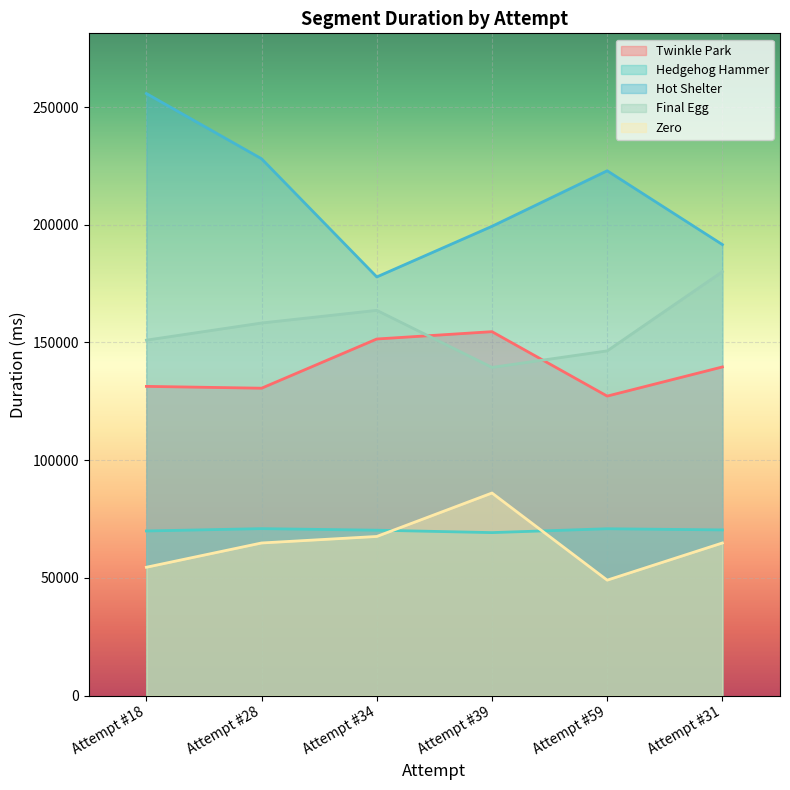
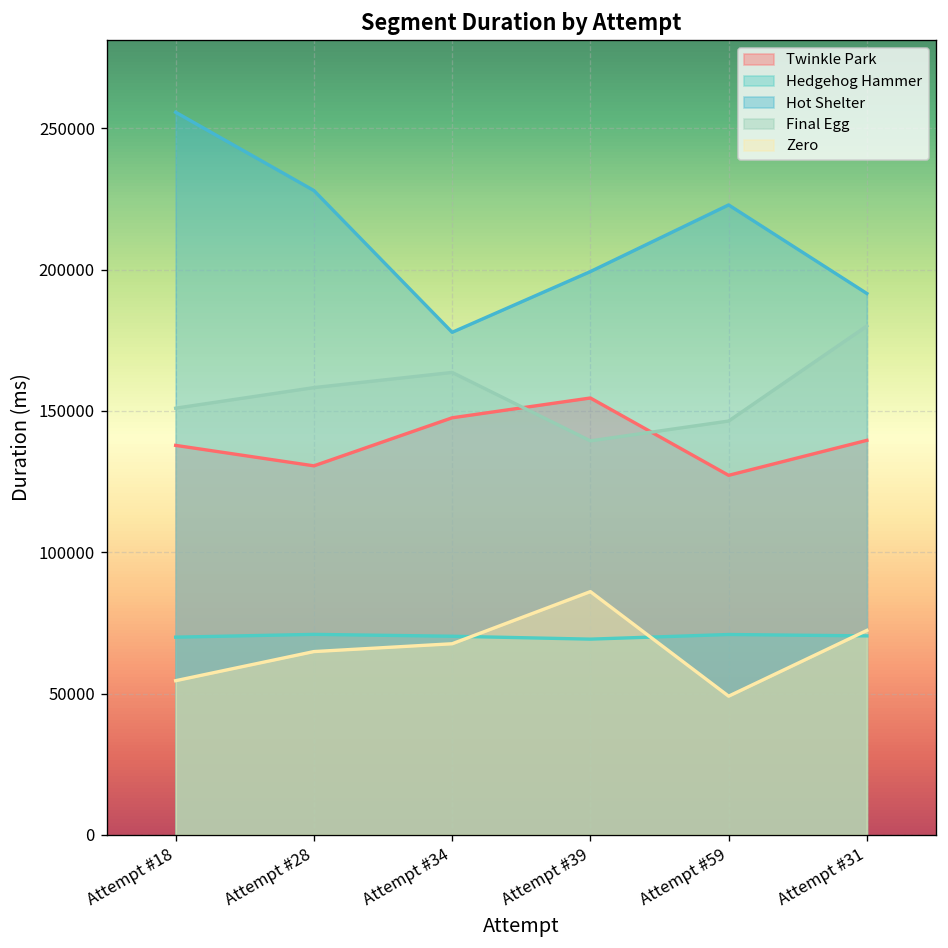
Twinkle Park, Attempt #18: 131000 -> 138000
Twinkle Park, Attempt #34: 151000 -> 148000
Zero, Attempt #31: 65000 -> 72000
